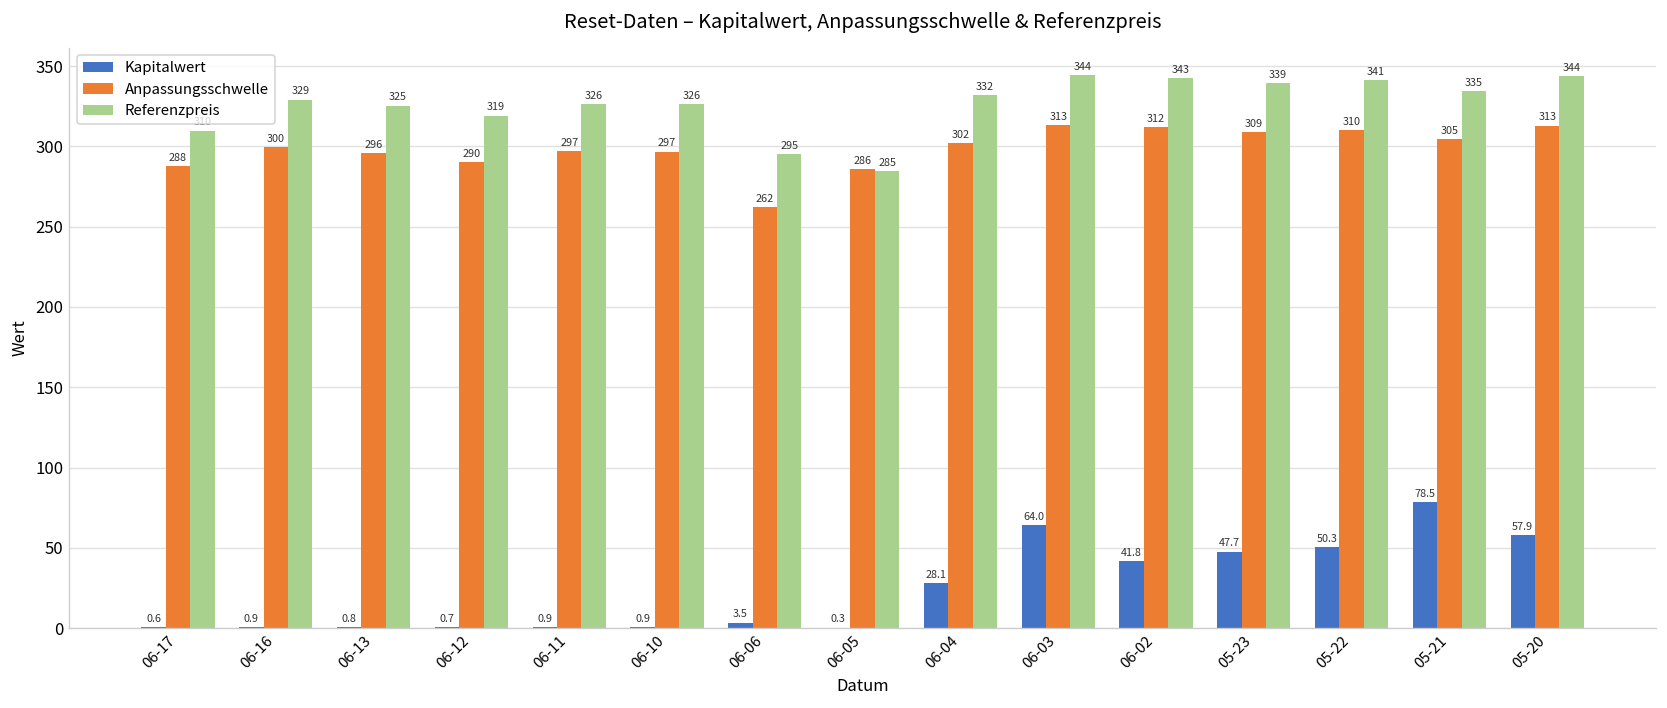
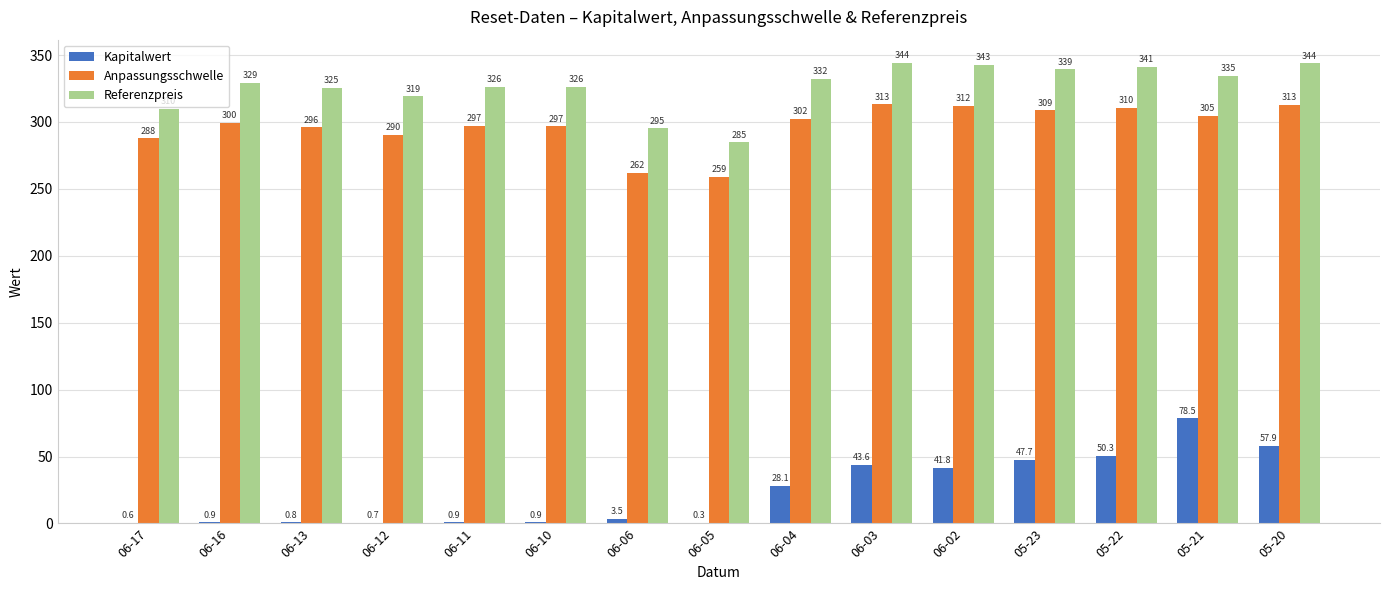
Anpassungsschwelle, 06-05: 286 -> 259
Kapitalwert, 06-03: 64.0 -> 43.6
